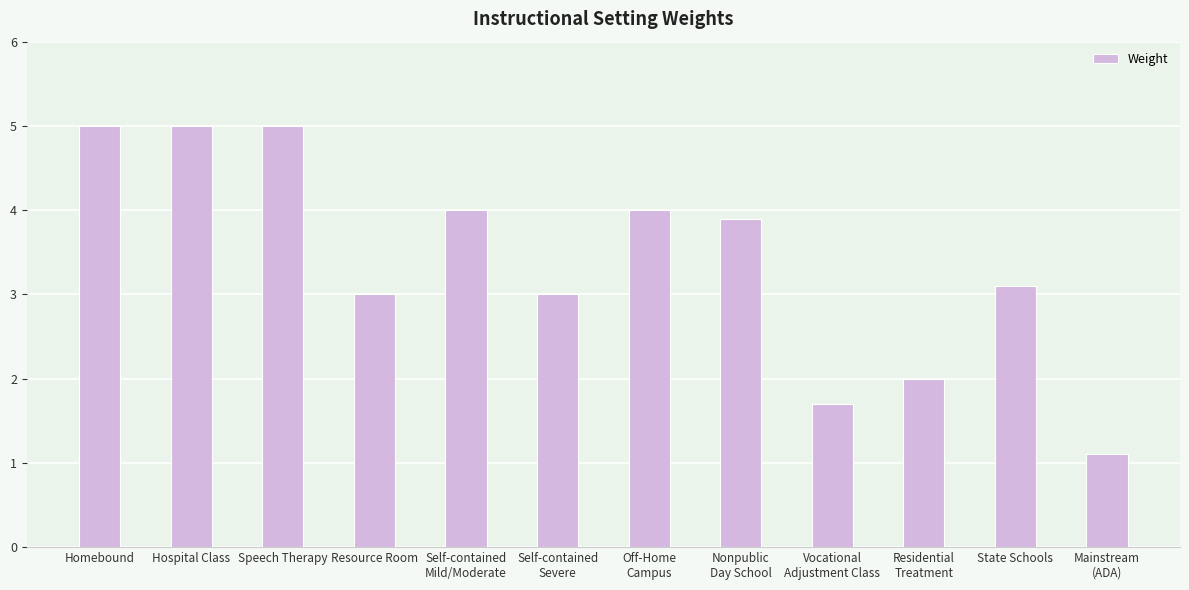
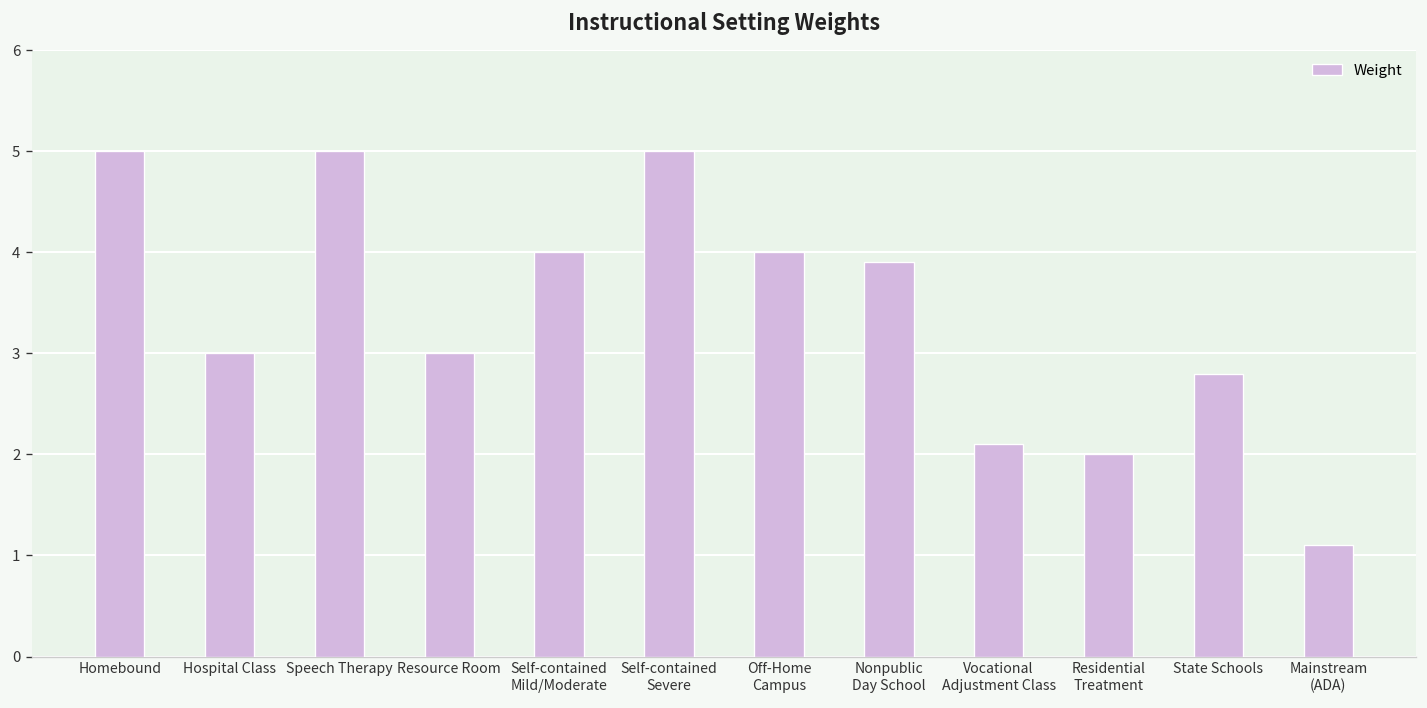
Hospital Class: 5 -> 3
Self-contained Severe: 3 -> 5
Vocational Adjustment Class: 1.7 -> 2.1
State Schools: 3.1 -> 2.8
